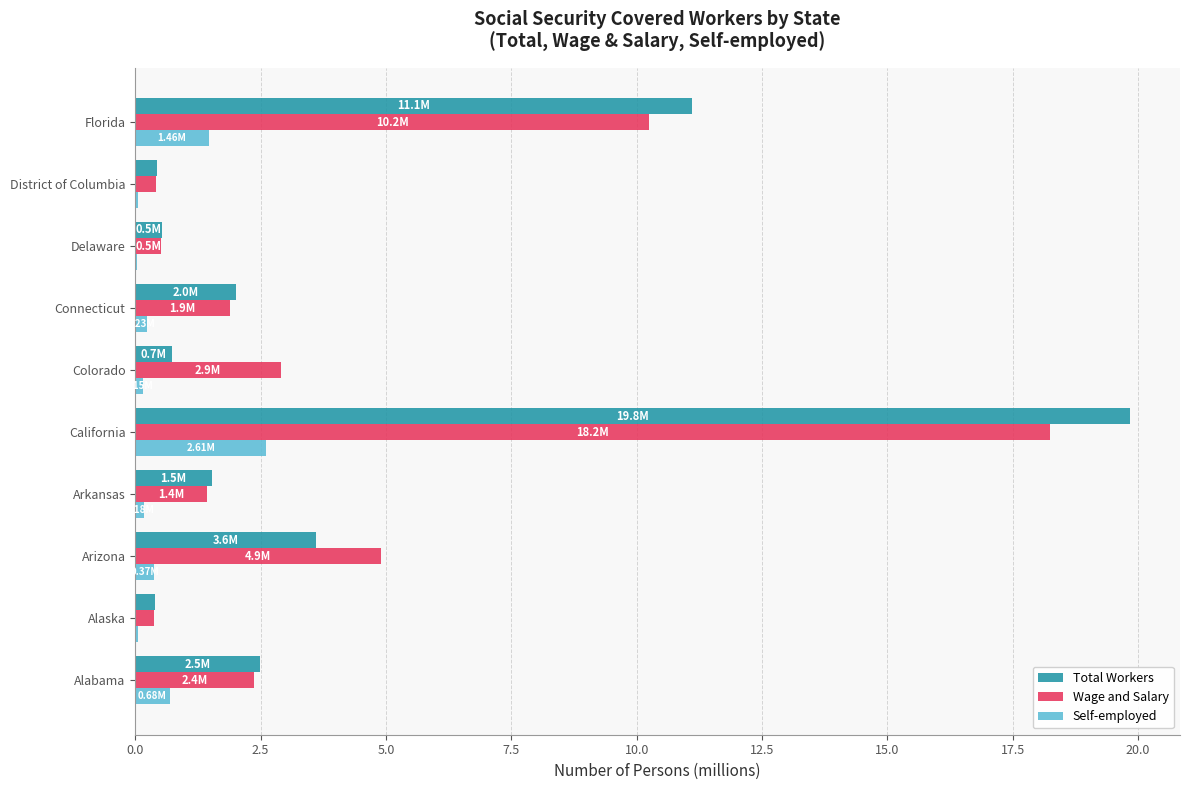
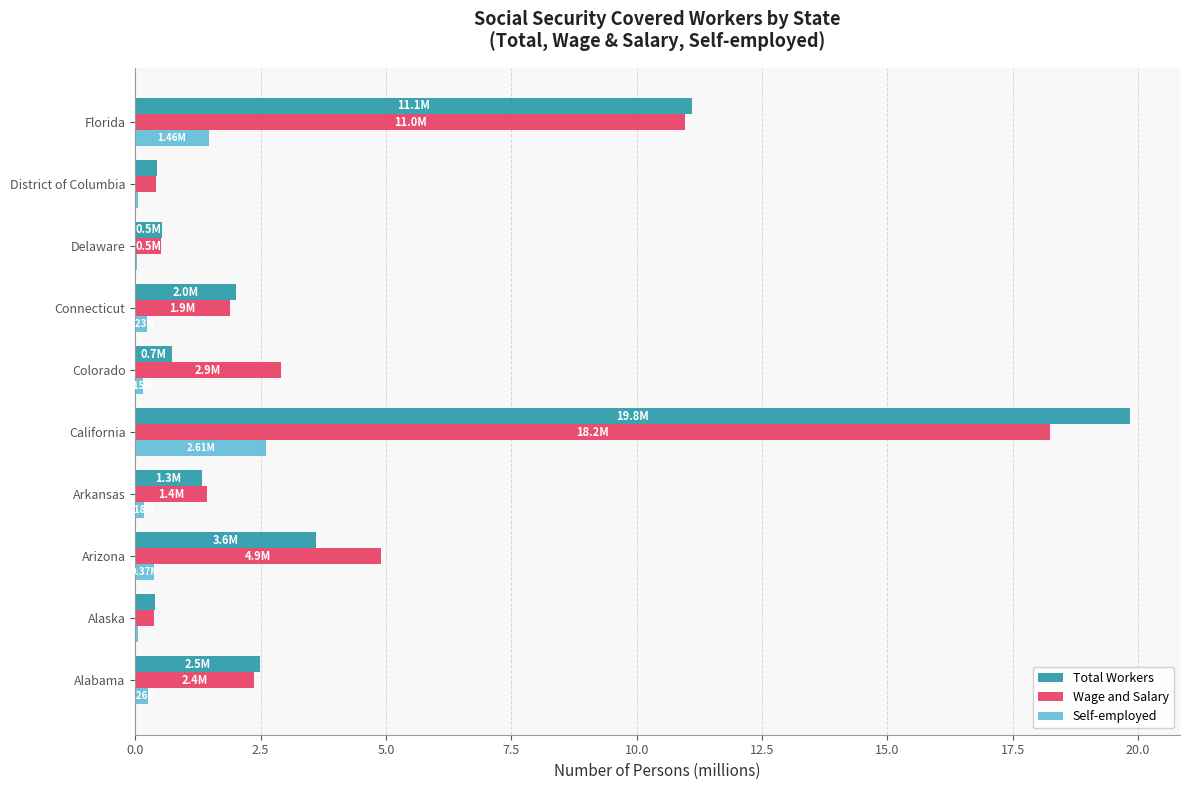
Wage and Salary, Florida: 10.2M -> 11.0M
Total Workers, Arkansas: 1.5M -> 1.3M
Self-employed, Alabama: 0.7 -> 0.3
